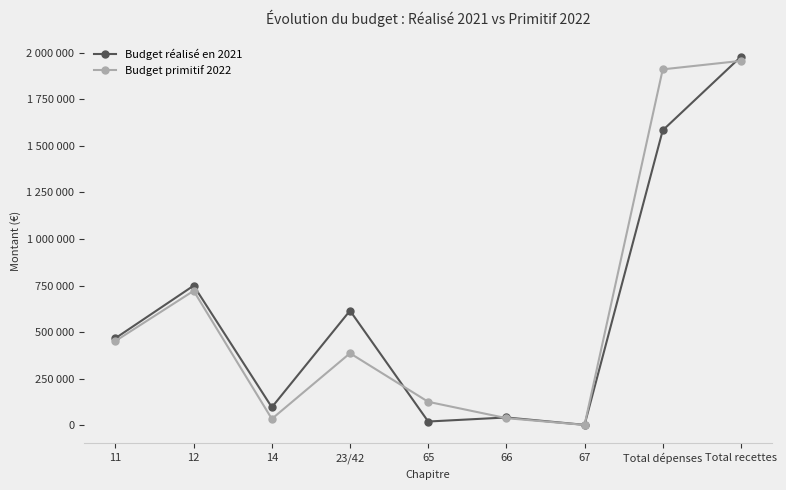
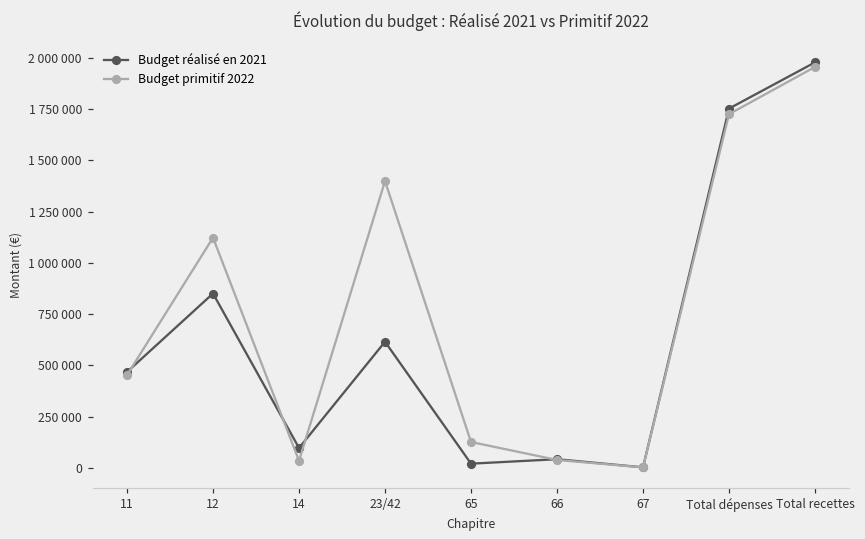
Budget réalisé en 2021, 12: 750000 -> 850000
Budget primitif 2022, 12: 720000 -> 1120000
Budget primitif 2022, 23/42: 390000 -> 1400000
Budget réalisé en 2021, Total dépenses: 1580000 -> 1750000
Budget primitif 2022, Total dépenses: 1910000 -> 1730000
